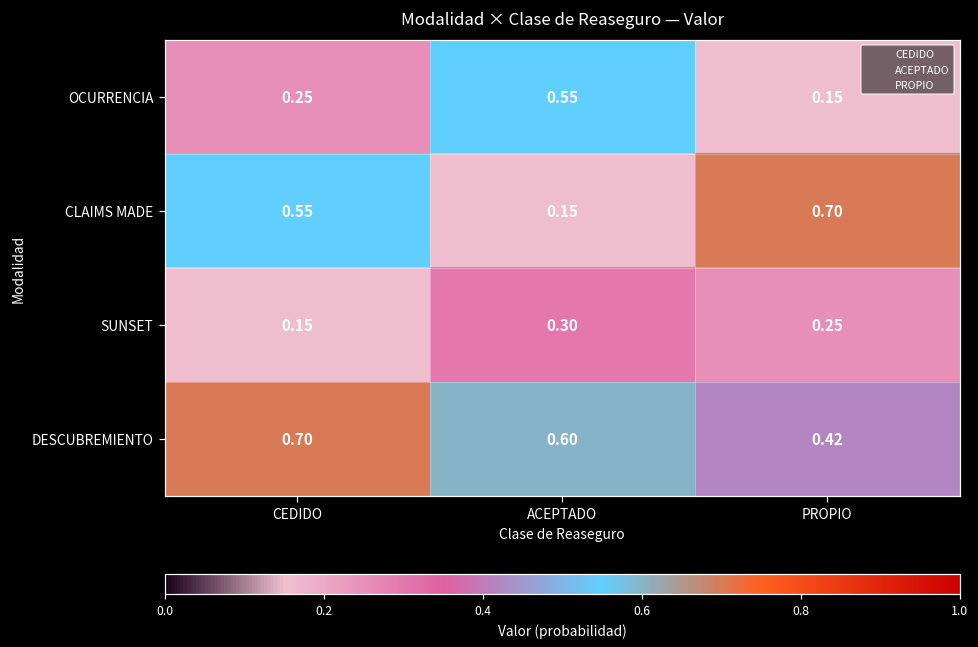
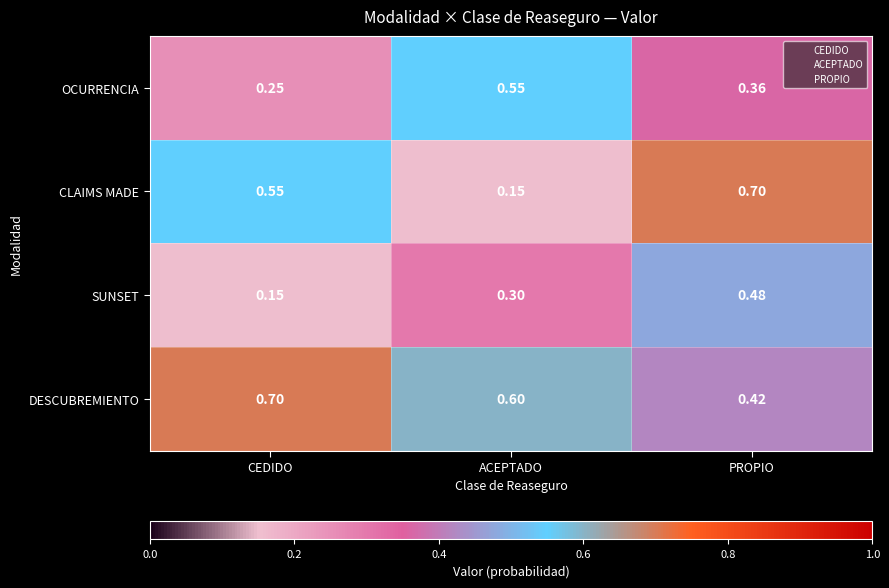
OCURRENCIA, PROPIO: 0.15 -> 0.36
SUNSET, PROPIO: 0.25 -> 0.48
